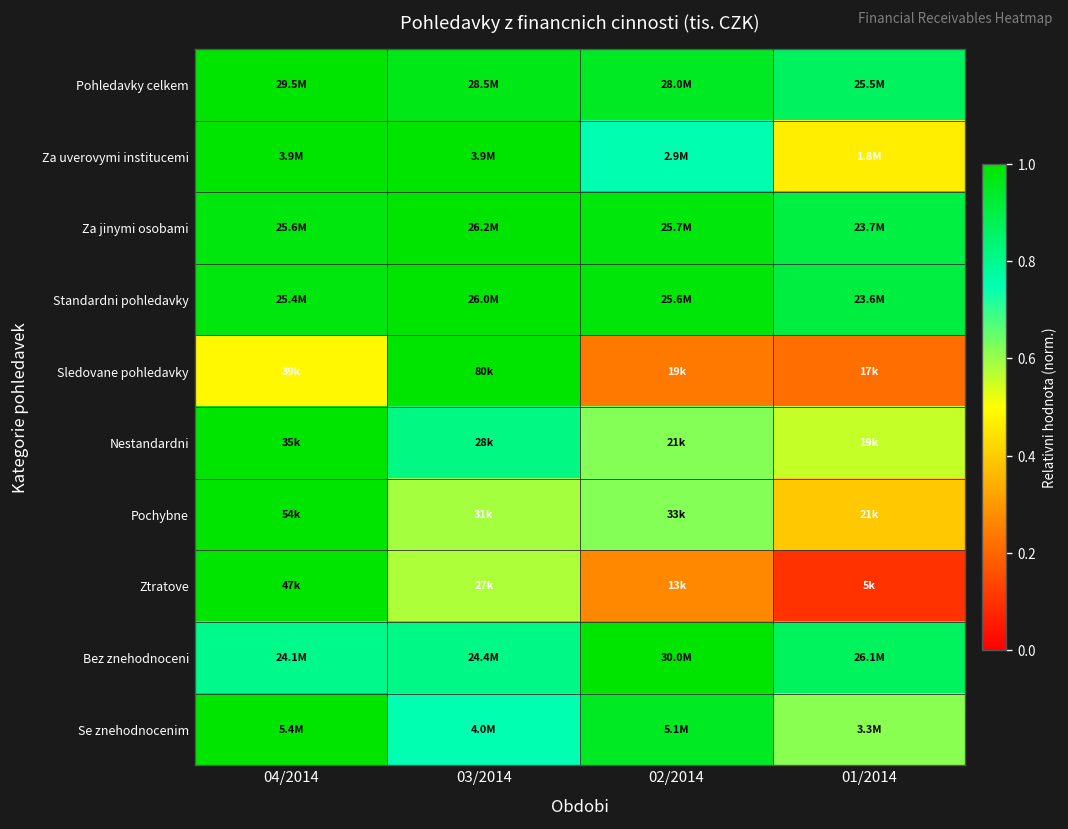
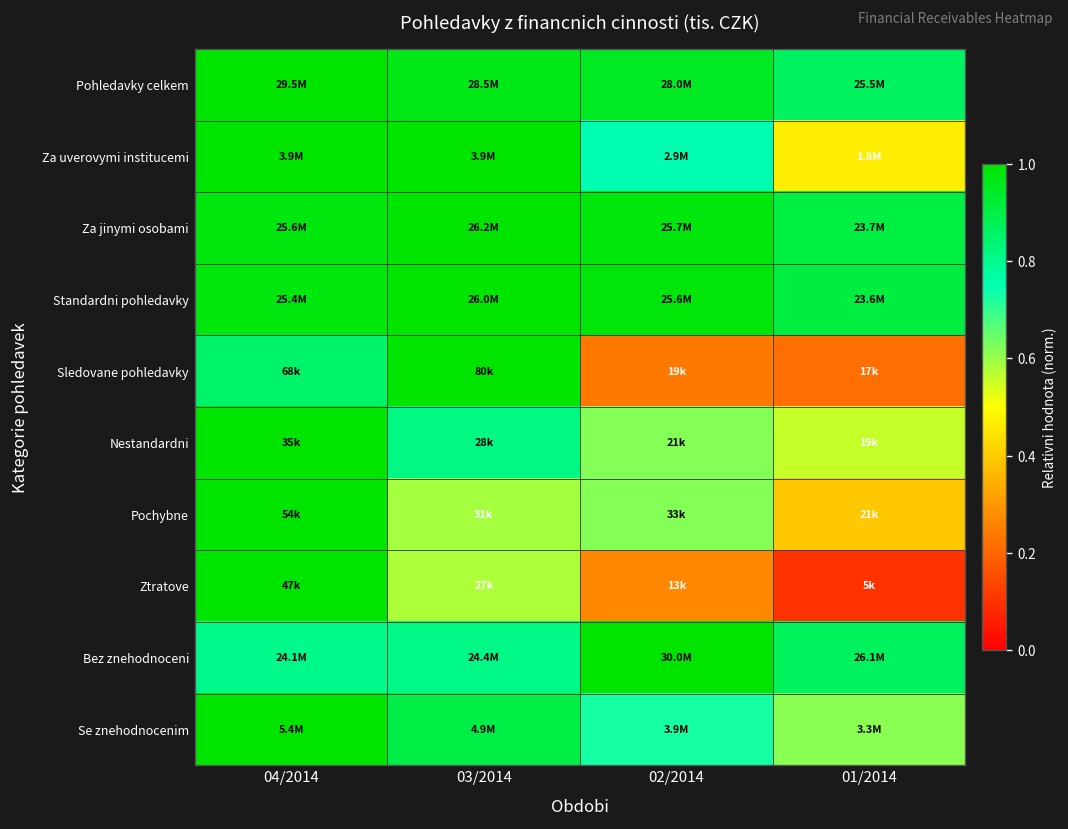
Sledovane pohledavky, 04/2014: 39k -> 68k
Se znehodnocenim, 03/2014: 4.0M -> 4.9M
Se znehodnocenim, 02/2014: 5.1M -> 3.9M
